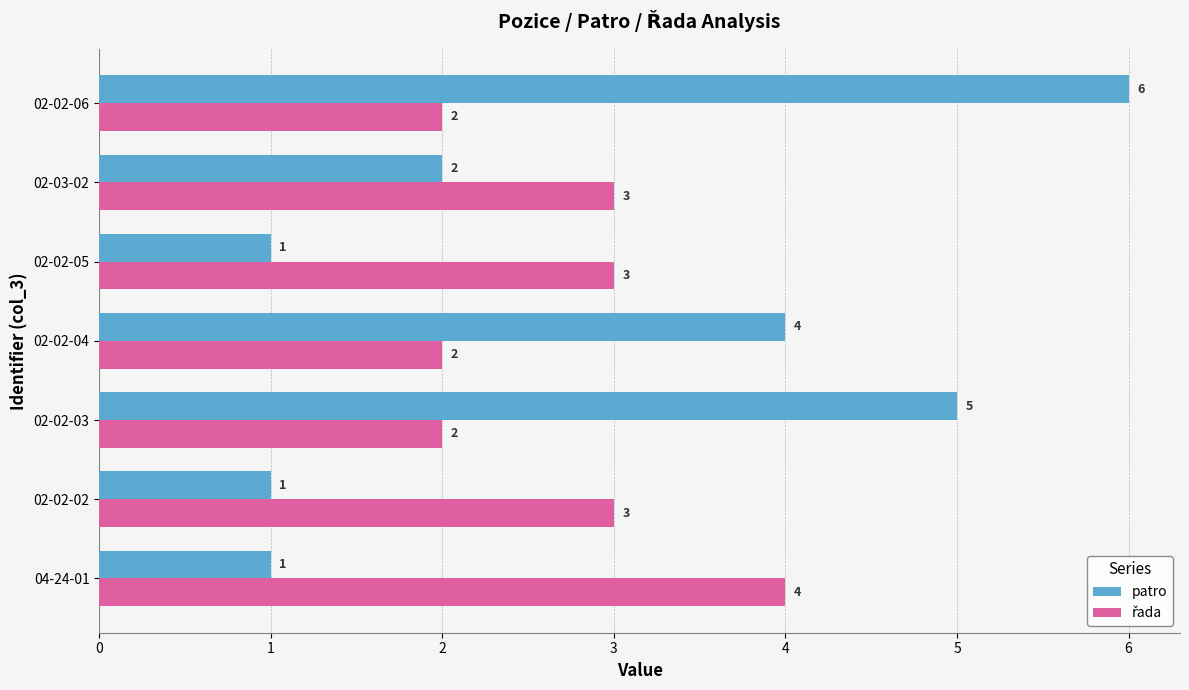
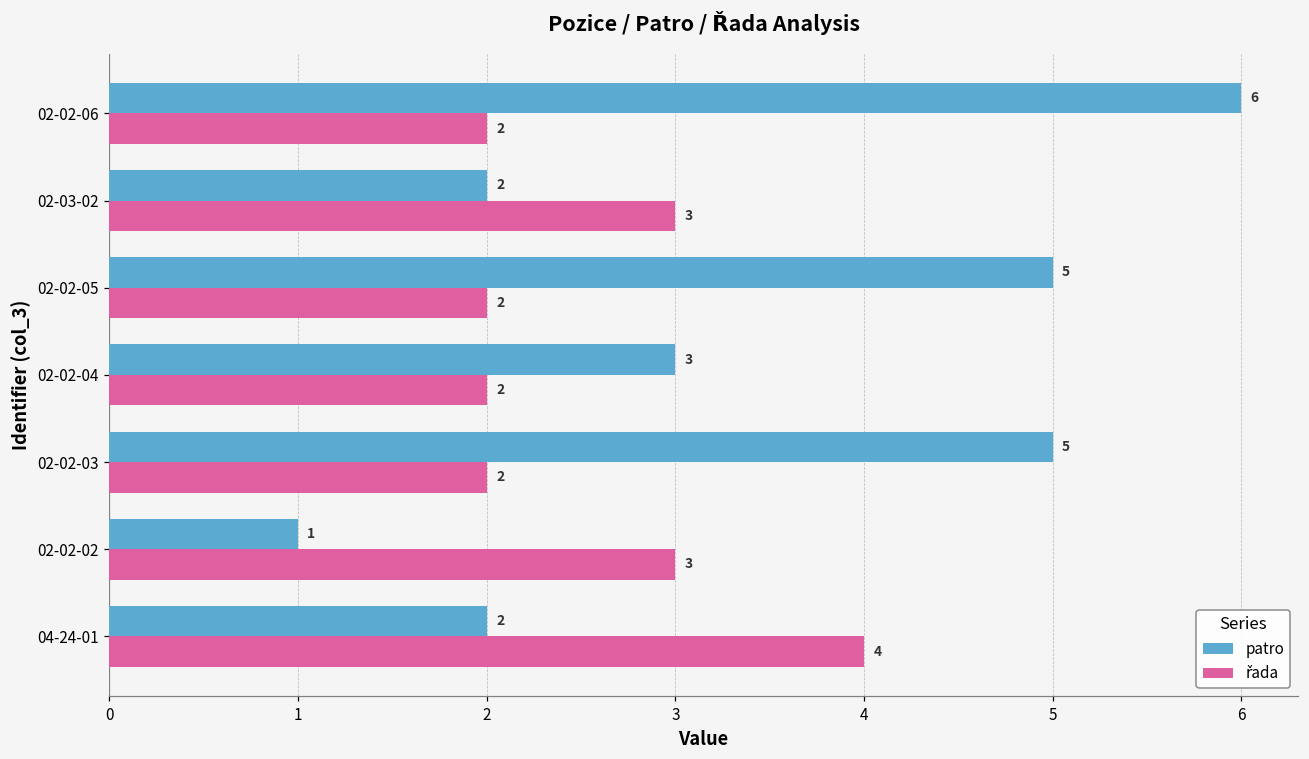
patro, 02-02-05: 1 -> 5
řada, 02-02-05: 3 -> 2
patro, 02-02-04: 4 -> 3
patro, 04-24-01: 1 -> 2
